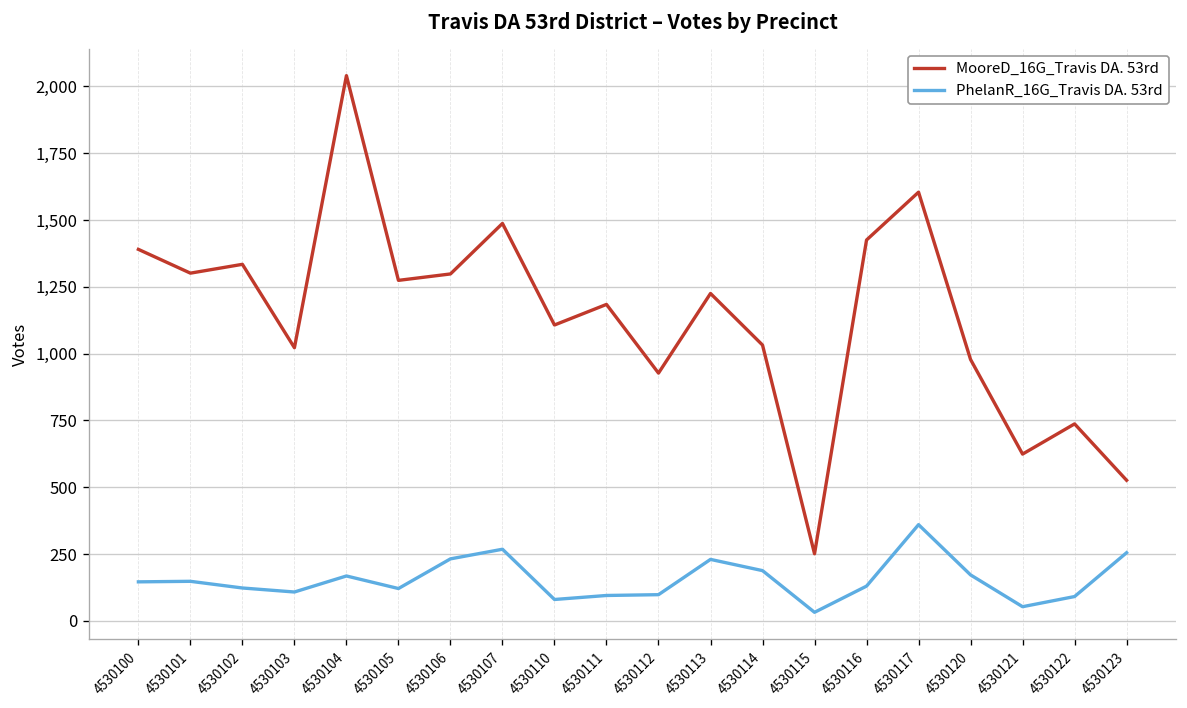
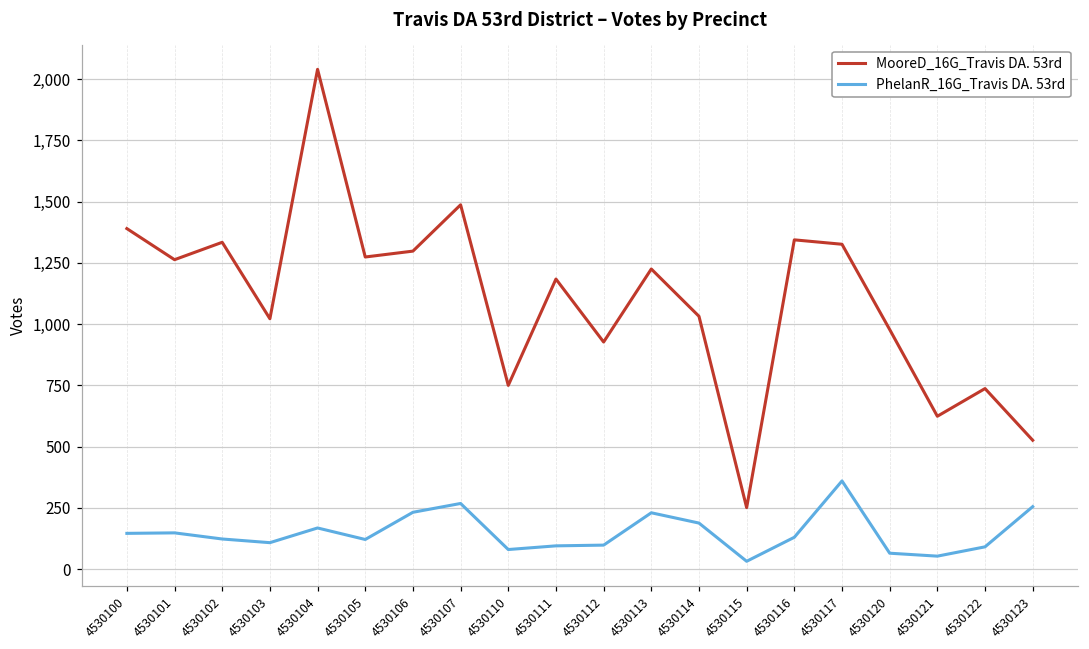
MooreD_16G_Travis DA. 53rd, 4530101: 1,300 -> 1,260
MooreD_16G_Travis DA. 53rd, 4530110: 1,110 -> 750
MooreD_16G_Travis DA. 53rd, 4530116: 1,430 -> 1,340
MooreD_16G_Travis DA. 53rd, 4530117: 1,600 -> 1,330
PhelanR_16G_Travis DA. 53rd, 4530120: 170 -> 70
